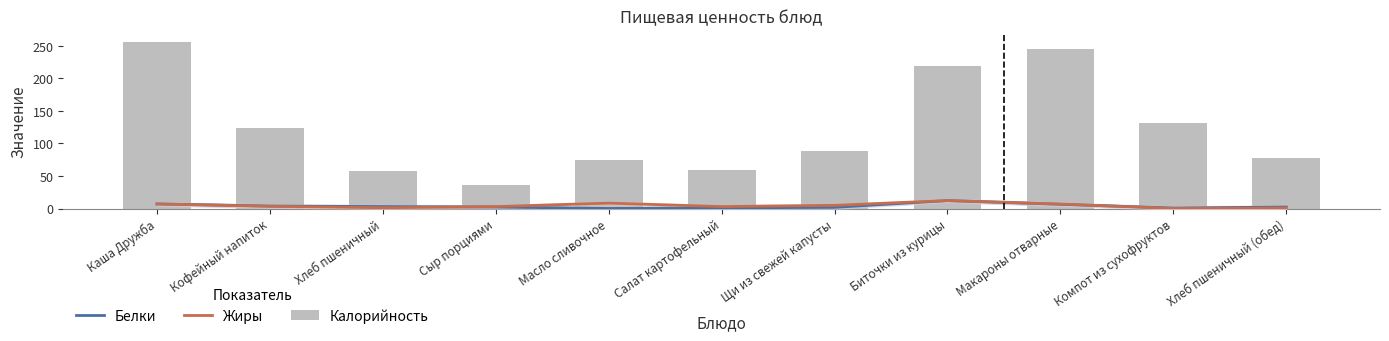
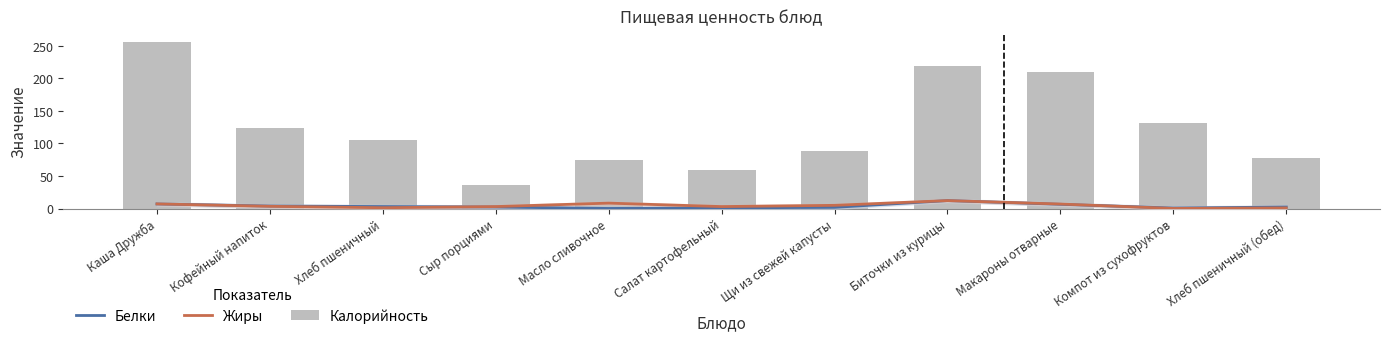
Калорийность, Хлеб пшеничный: 60 -> 100
Калорийность, Макароны отварные: 250 -> 210
